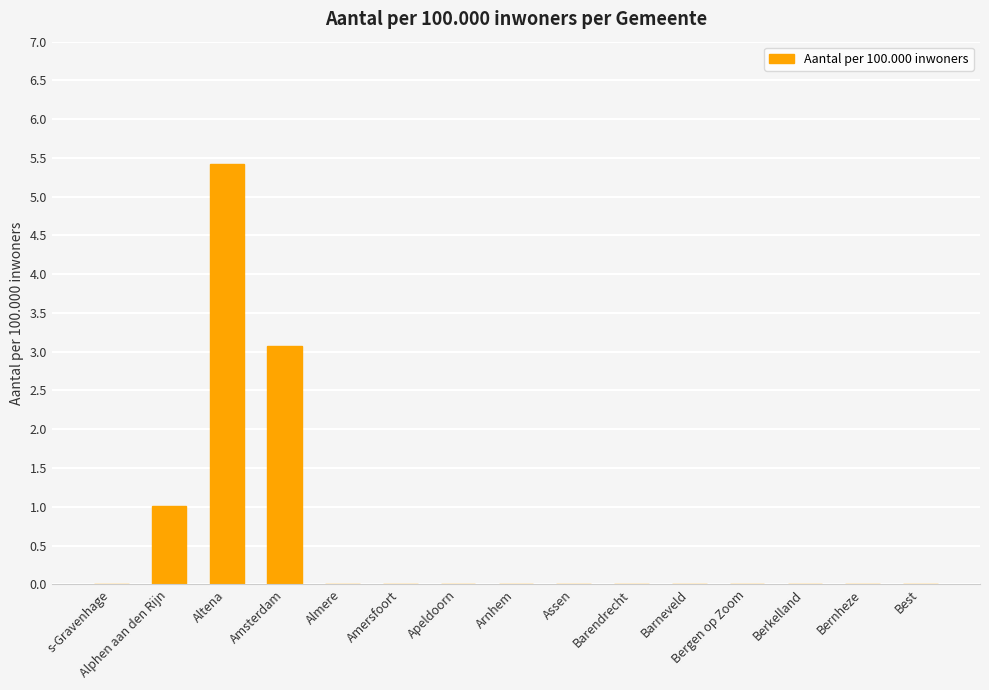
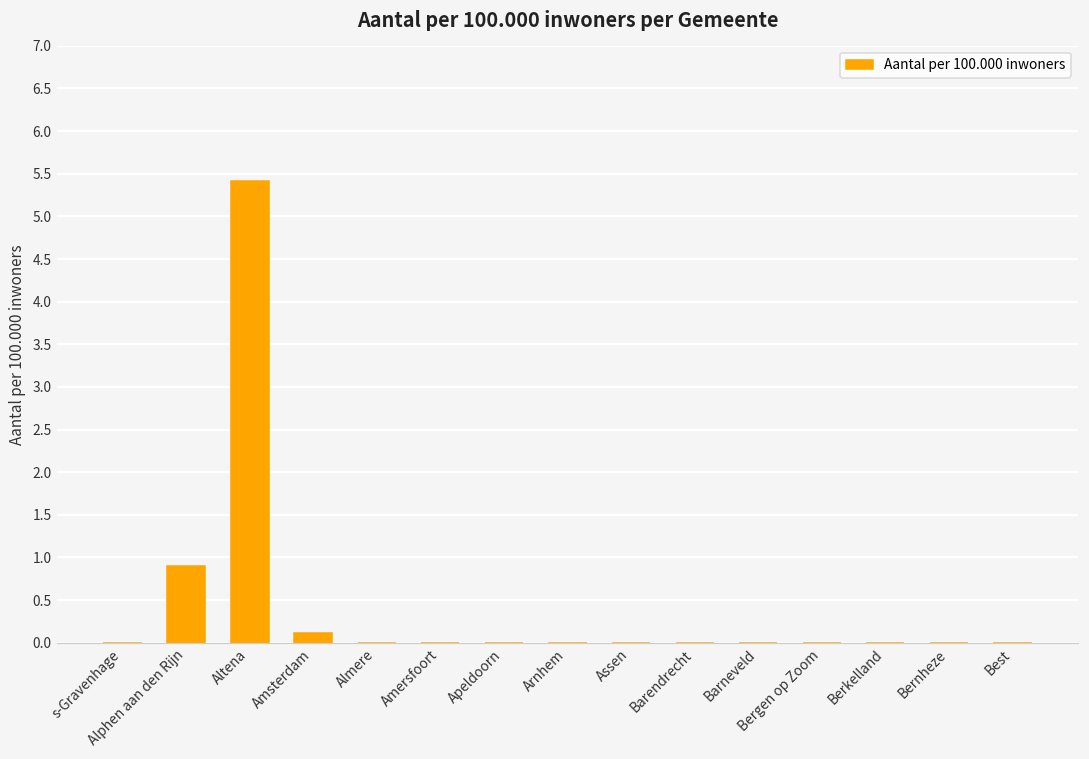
Alphen aan den Rijn: 1.0 -> 0.9
Amsterdam: 3.1 -> 0.1
